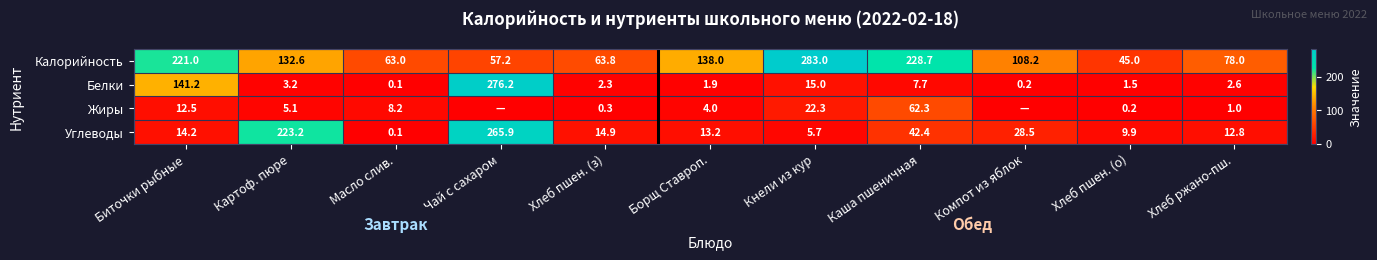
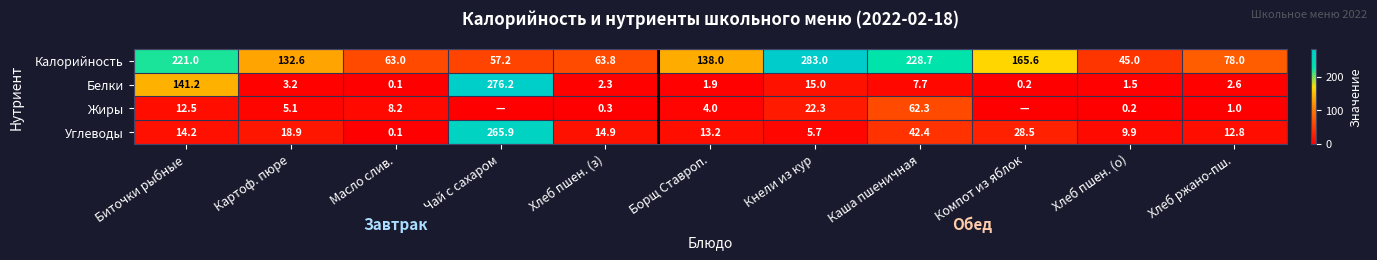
Калорийность, Компот из яблок: 108.2 -> 165.6
Углеводы, Картоф. пюре: 223.2 -> 18.9
